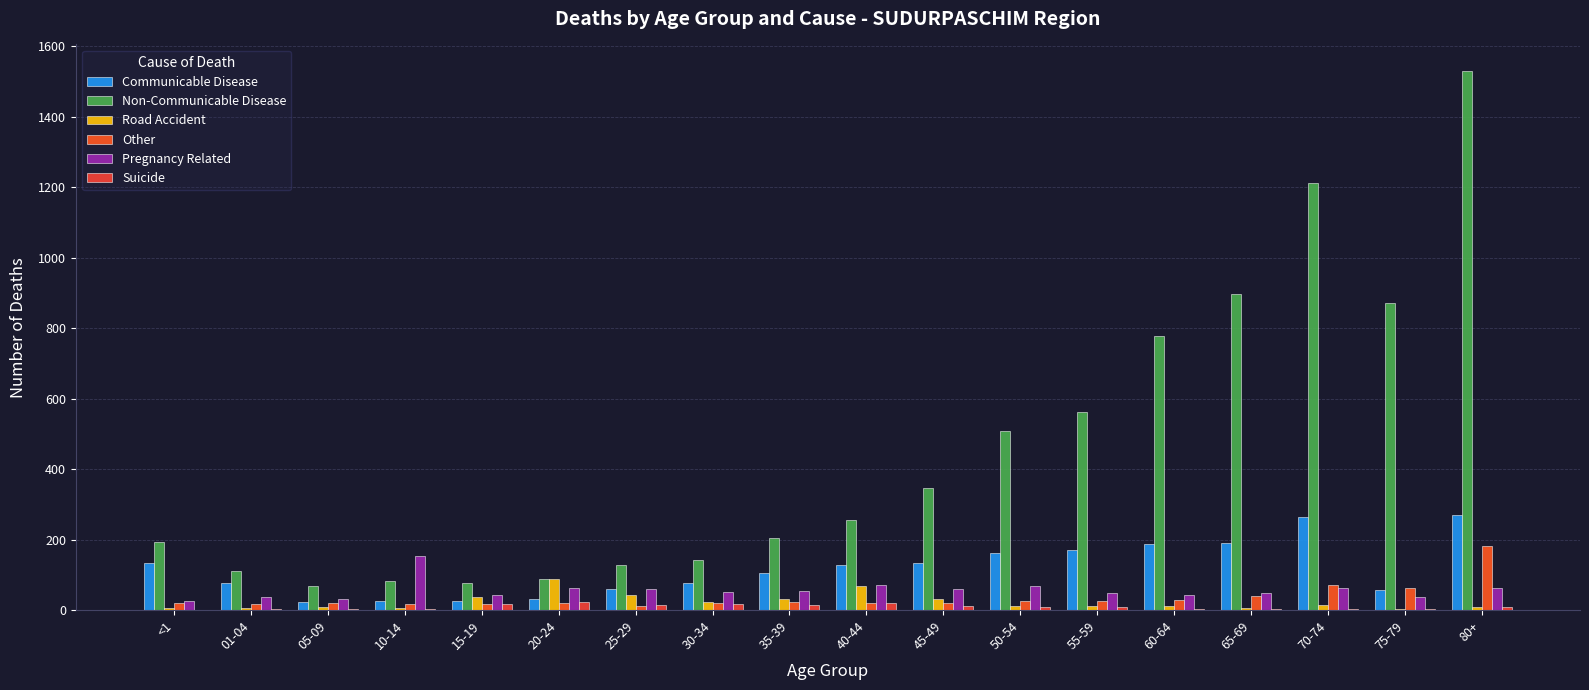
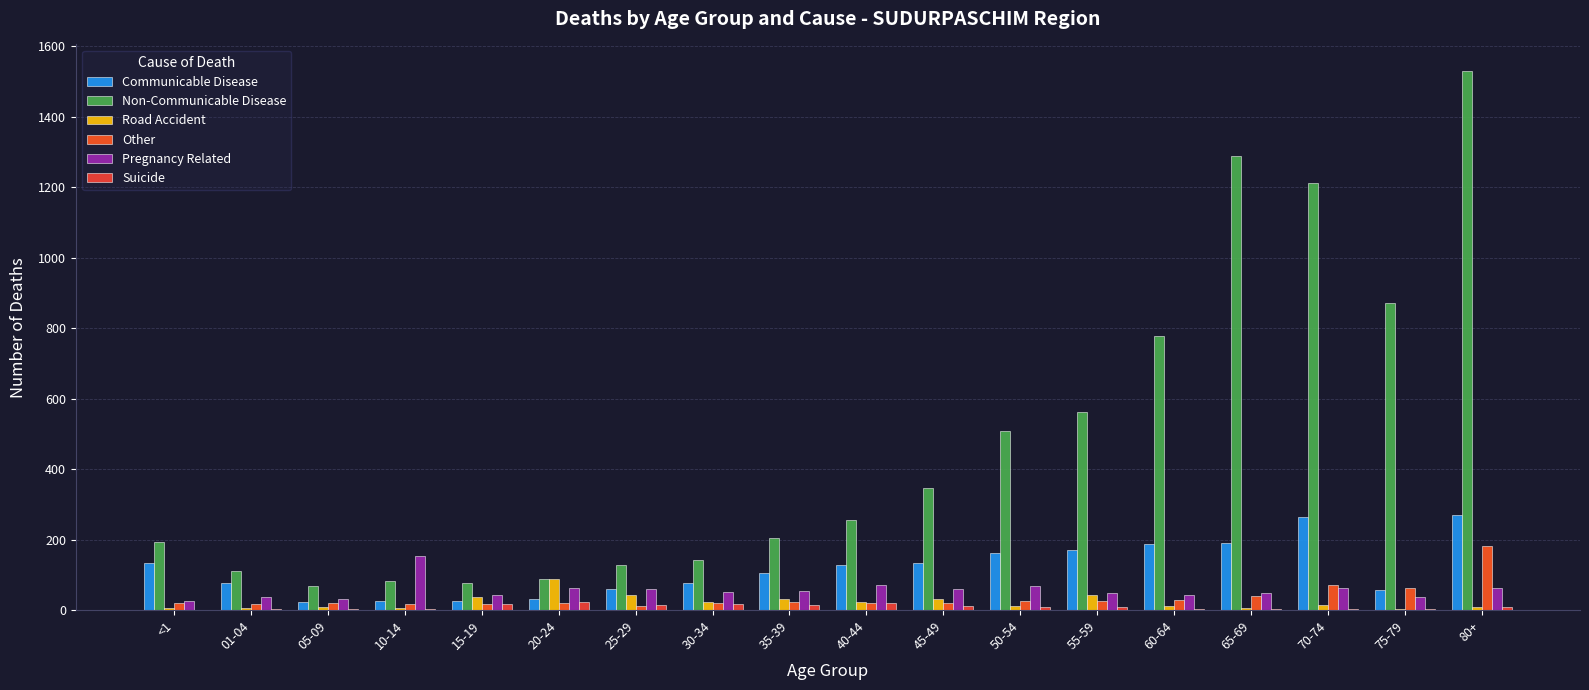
Road Accident, 40-44: 70 -> 20
Road Accident, 55-59: 10 -> 40
Non-Communicable Disease, 65-69: 900 -> 1290
